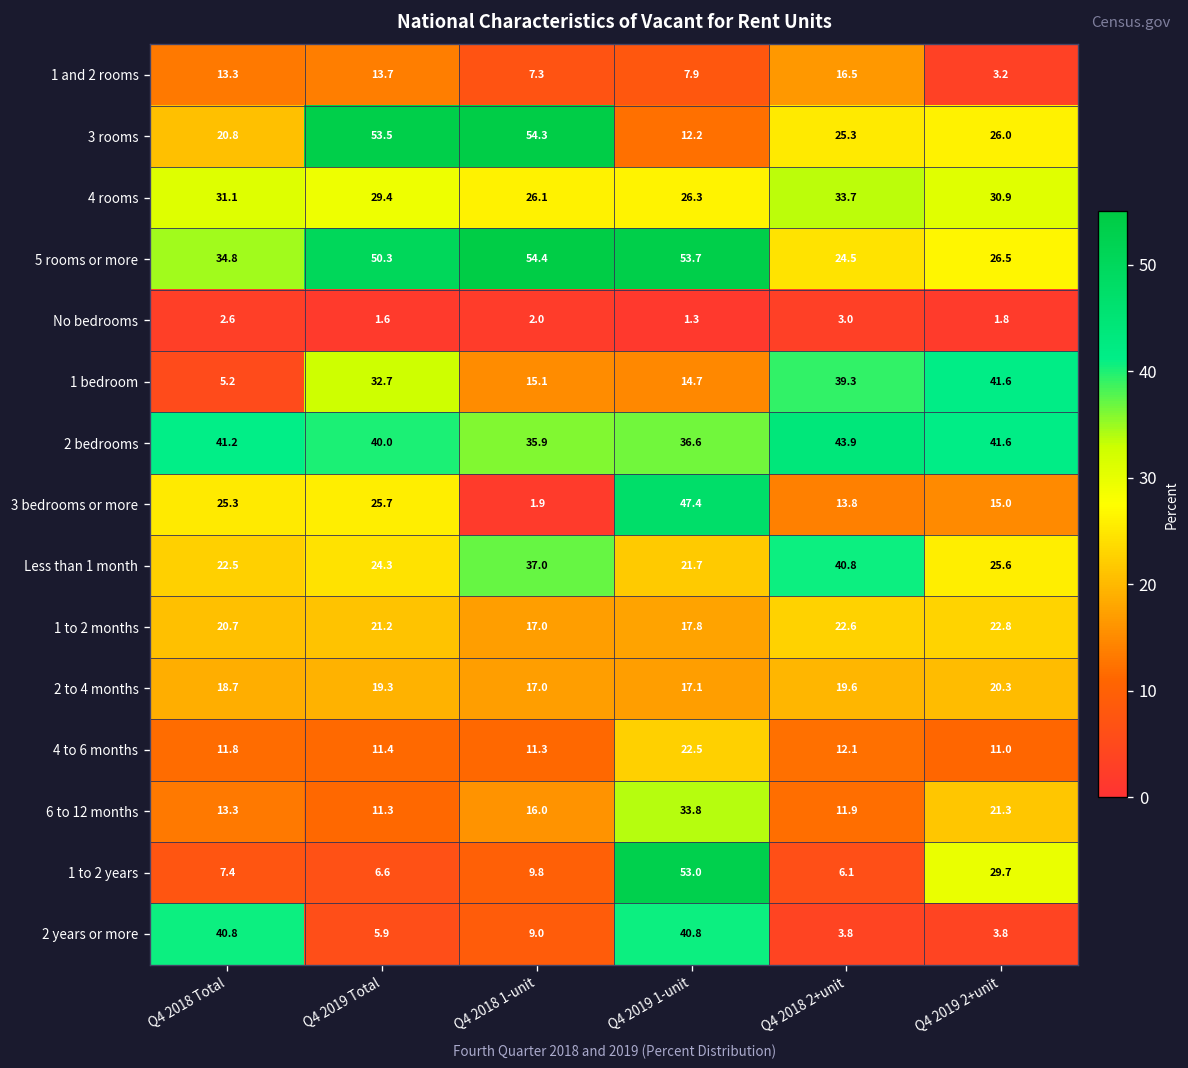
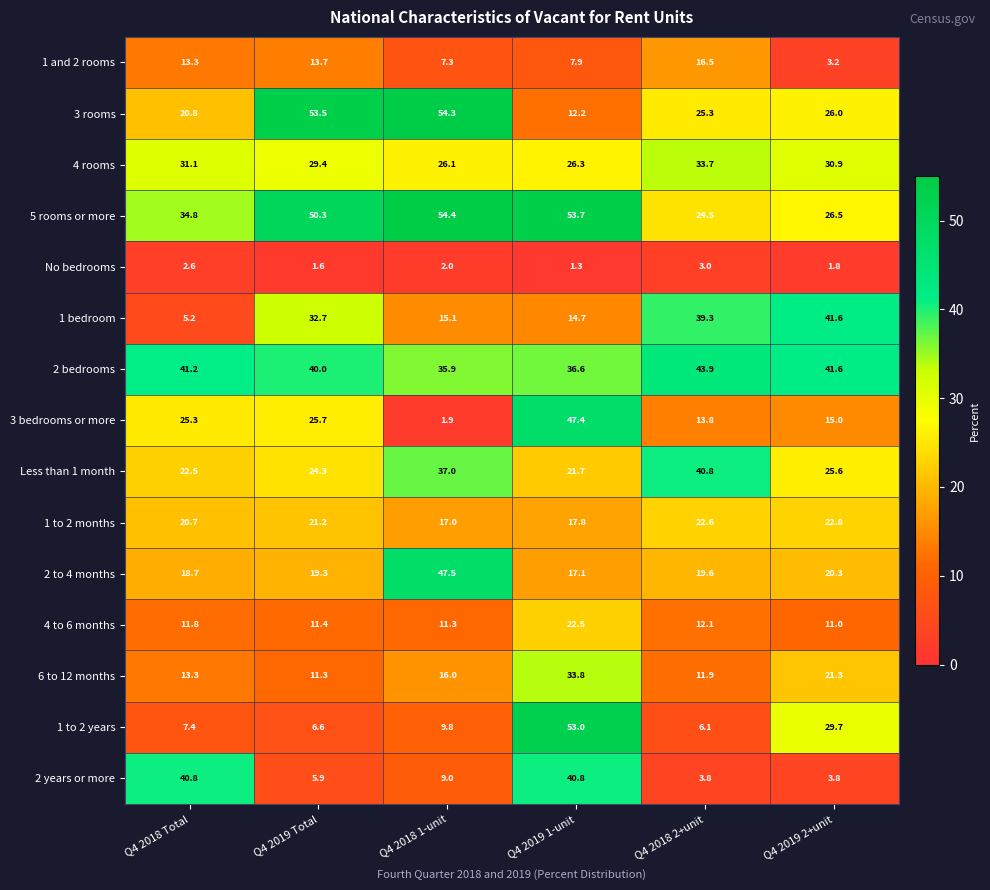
2 to 4 months, Q4 2018 1-unit: 17.0 -> 47.5
